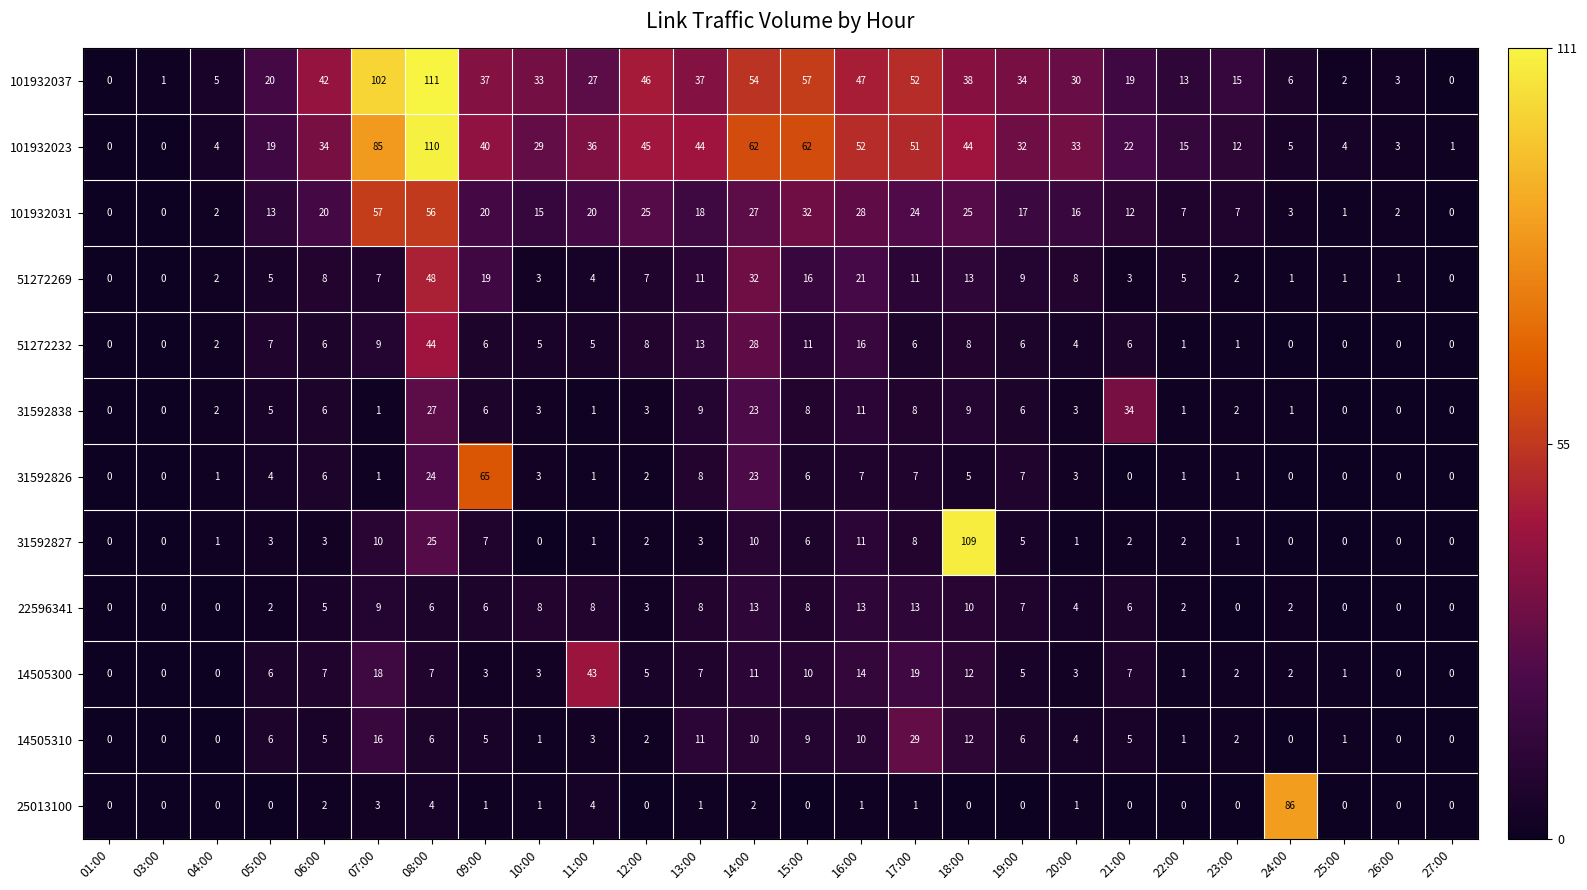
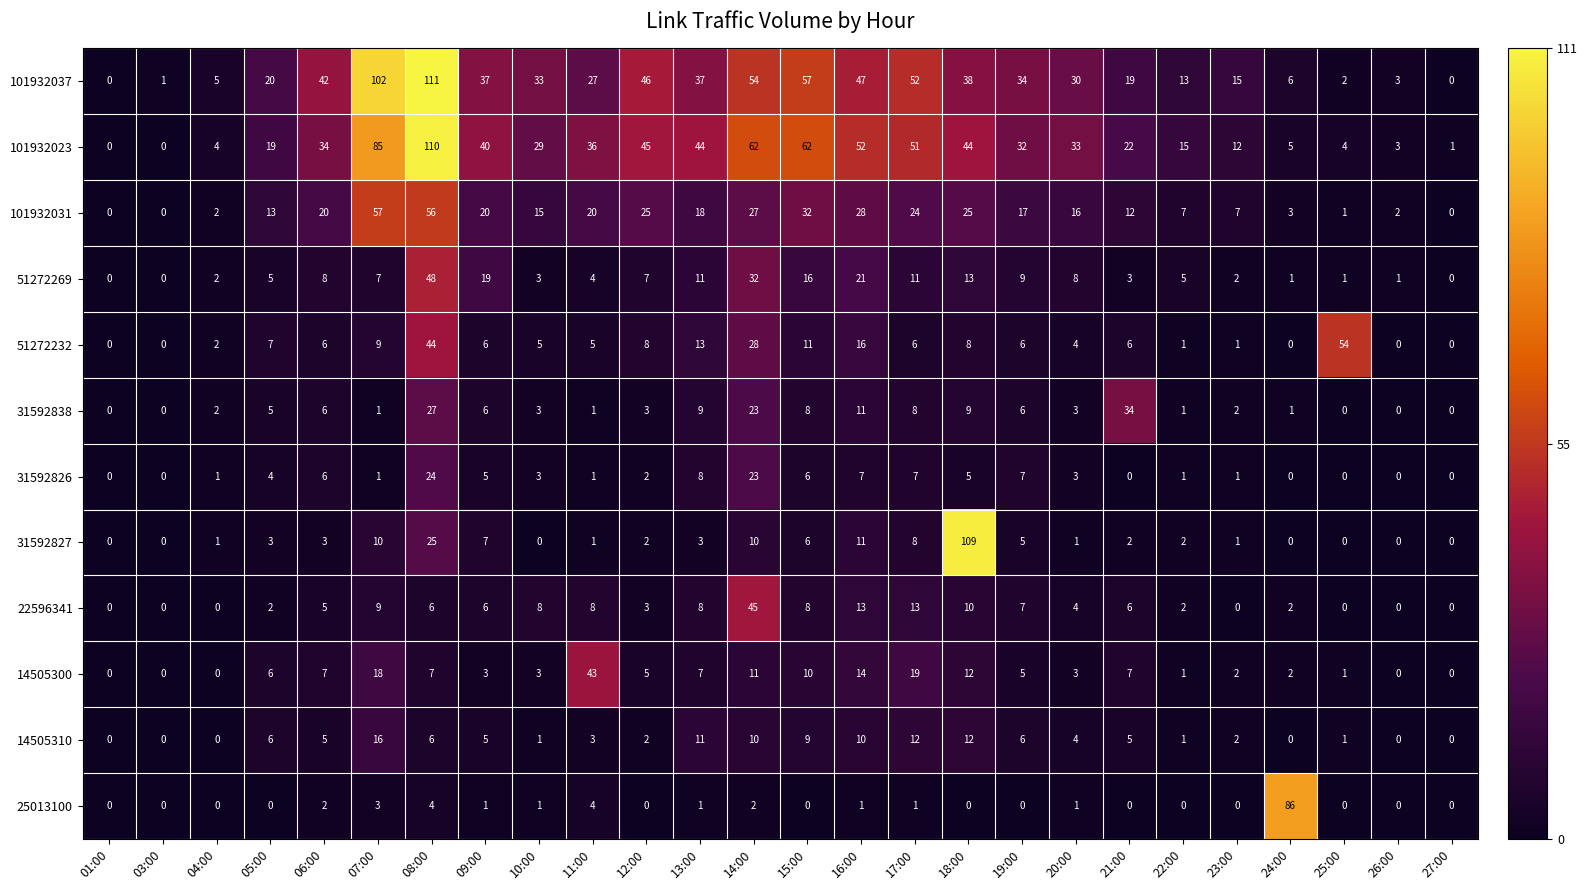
51272232, 25:00: 0 -> 54
31592826, 09:00: 65 -> 5
22596341, 14:00: 13 -> 45
14505310, 17:00: 29 -> 12
